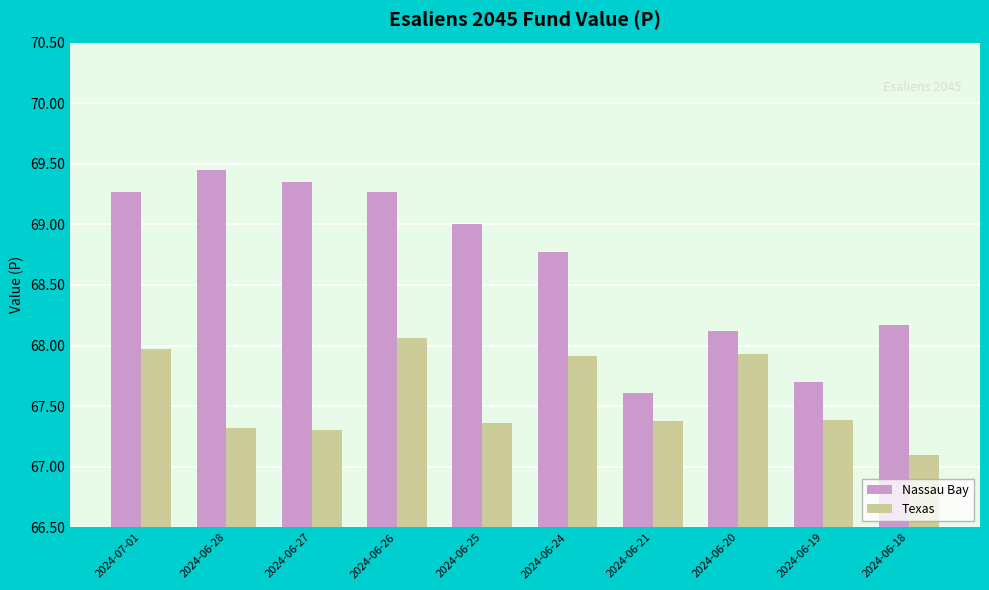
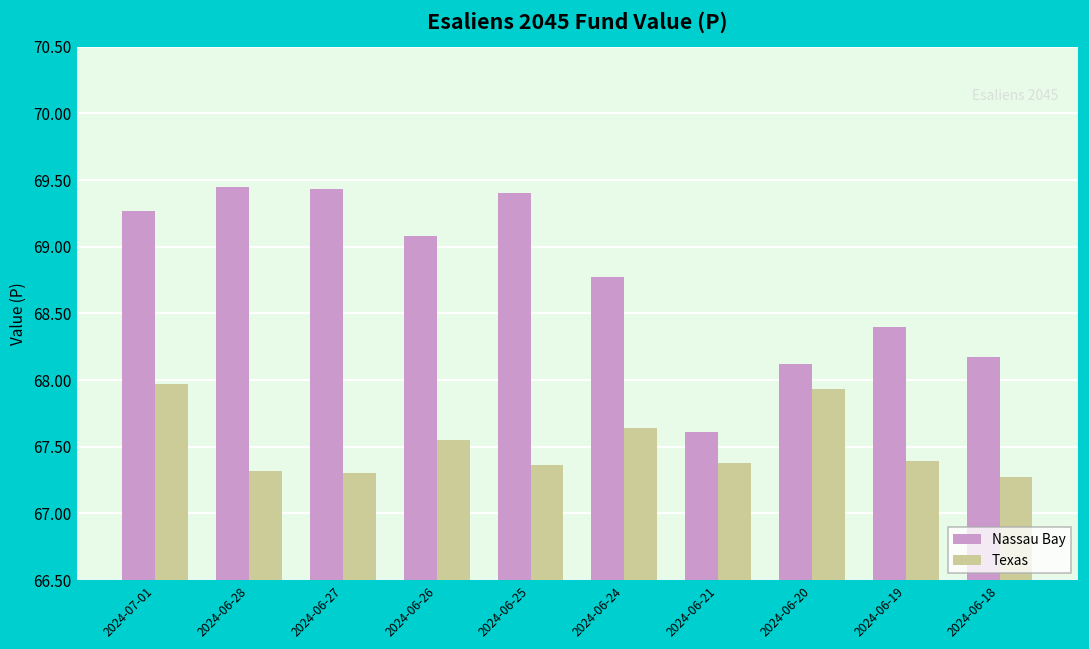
Nassau Bay, 2024-06-27: 69.35 -> 69.43
Nassau Bay, 2024-06-26: 69.27 -> 69.08
Texas, 2024-06-26: 68.06 -> 67.55
Nassau Bay, 2024-06-25: 69.0 -> 69.4
Texas, 2024-06-24: 67.91 -> 67.64
Nassau Bay, 2024-06-19: 67.7 -> 68.4
Texas, 2024-06-18: 67.10 -> 67.27
